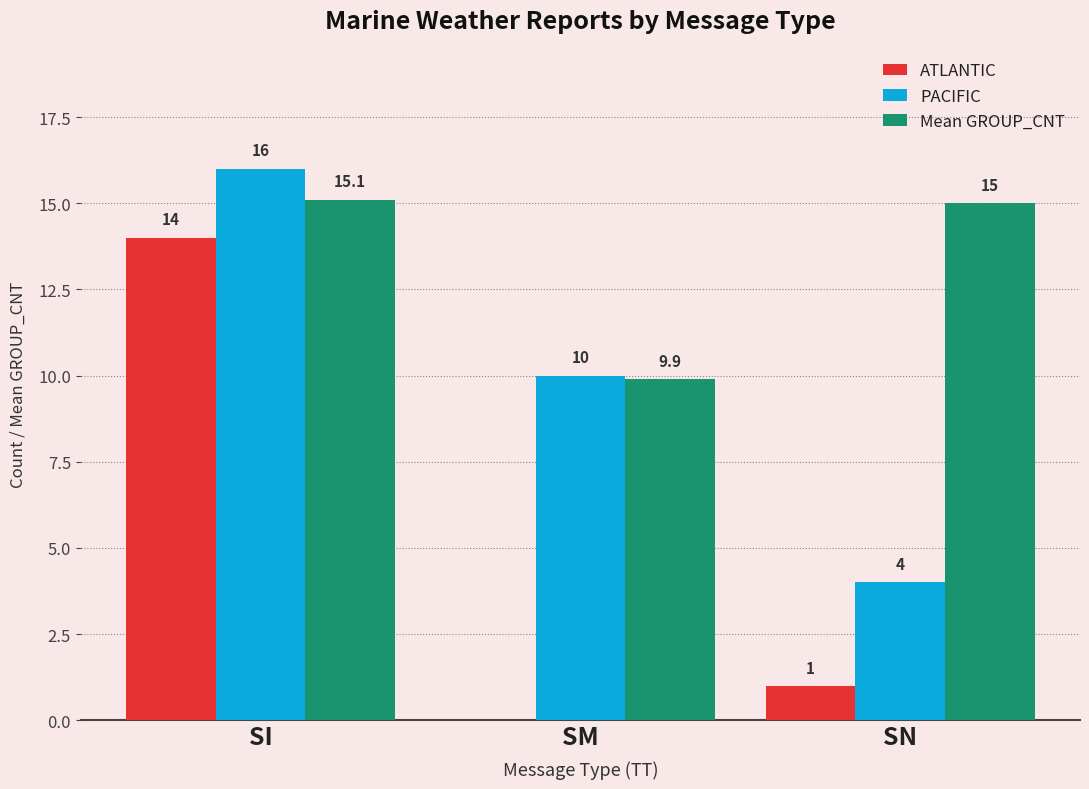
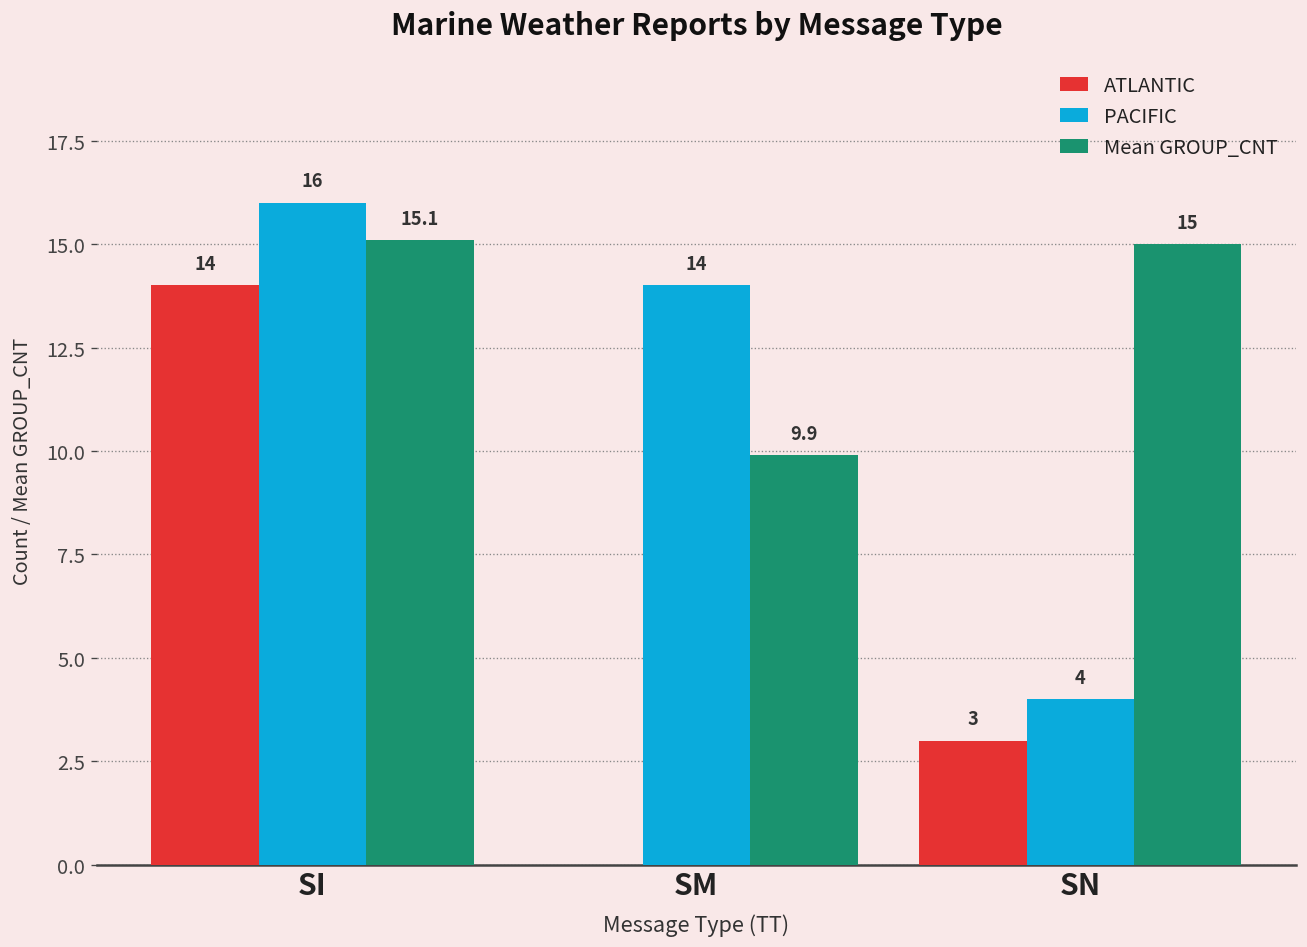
PACIFIC, SM: 10 -> 14
ATLANTIC, SN: 1 -> 3
